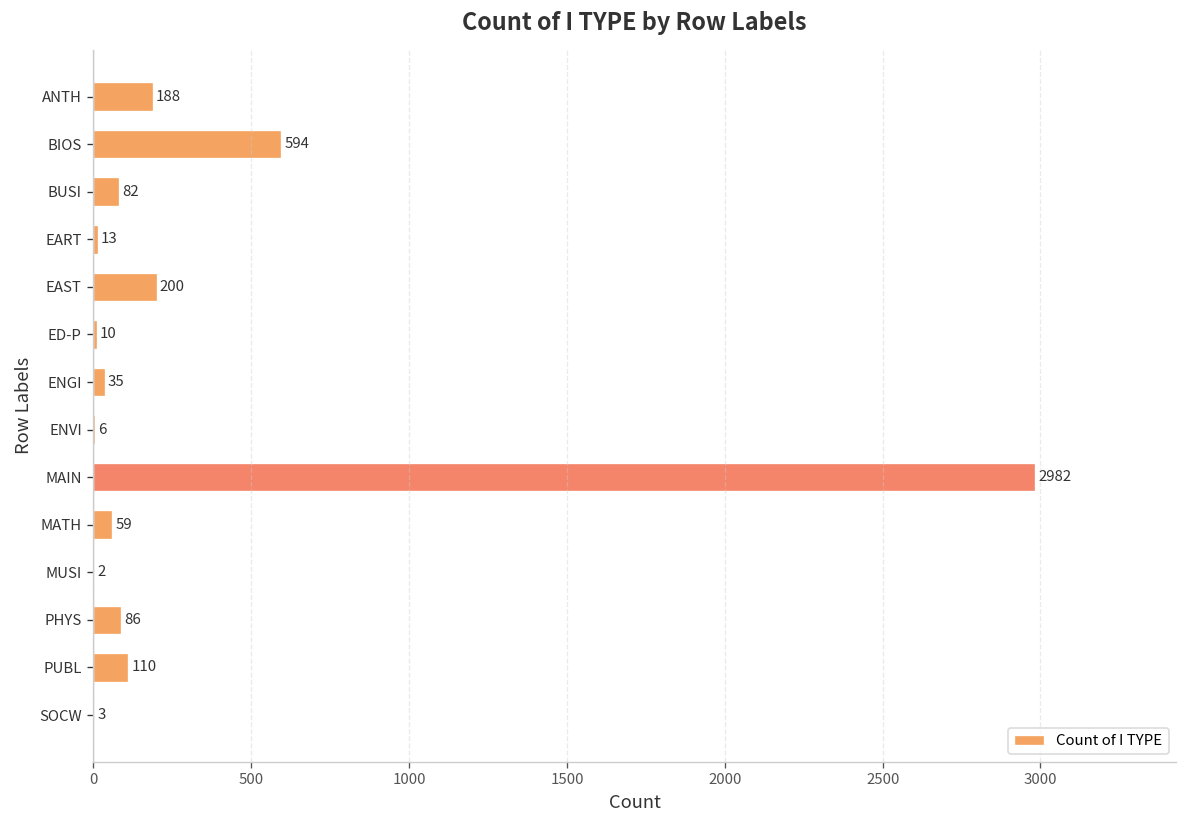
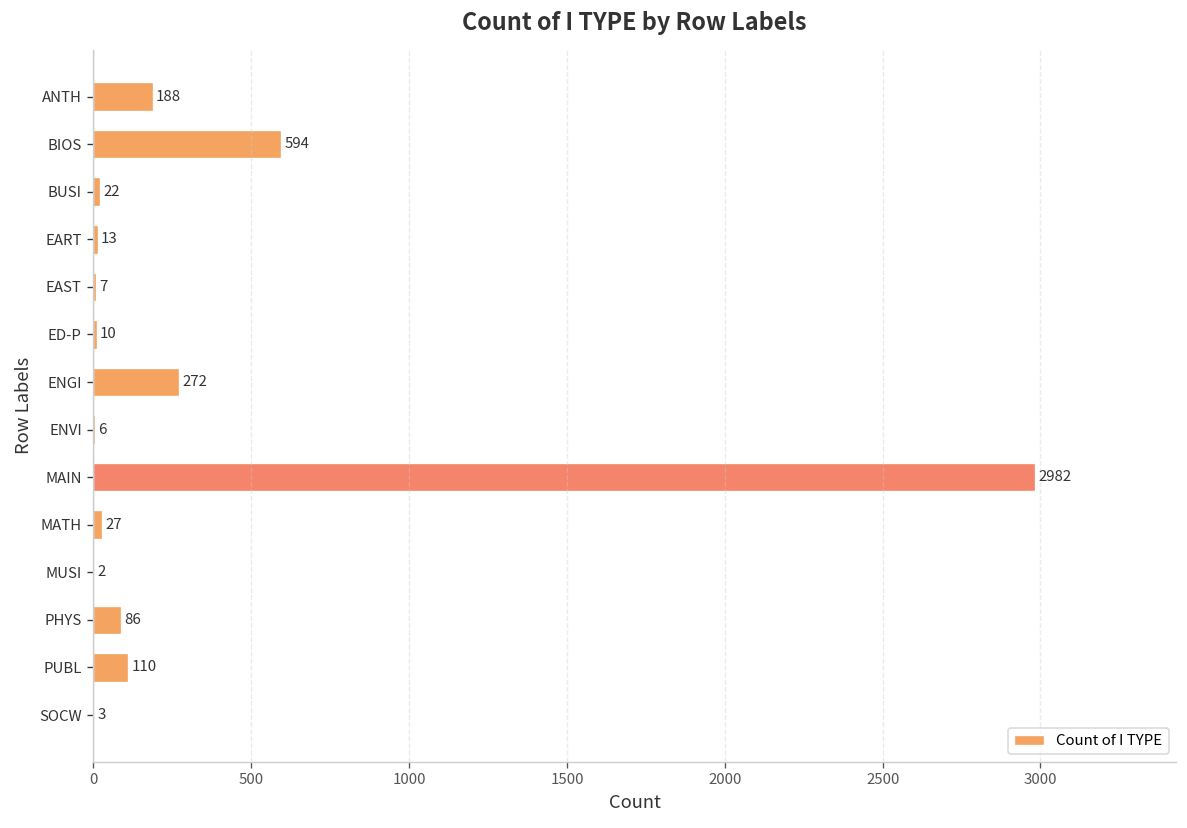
BUSI: 82 -> 22
EAST: 200 -> 7
ENGI: 35 -> 272
MATH: 59 -> 27
